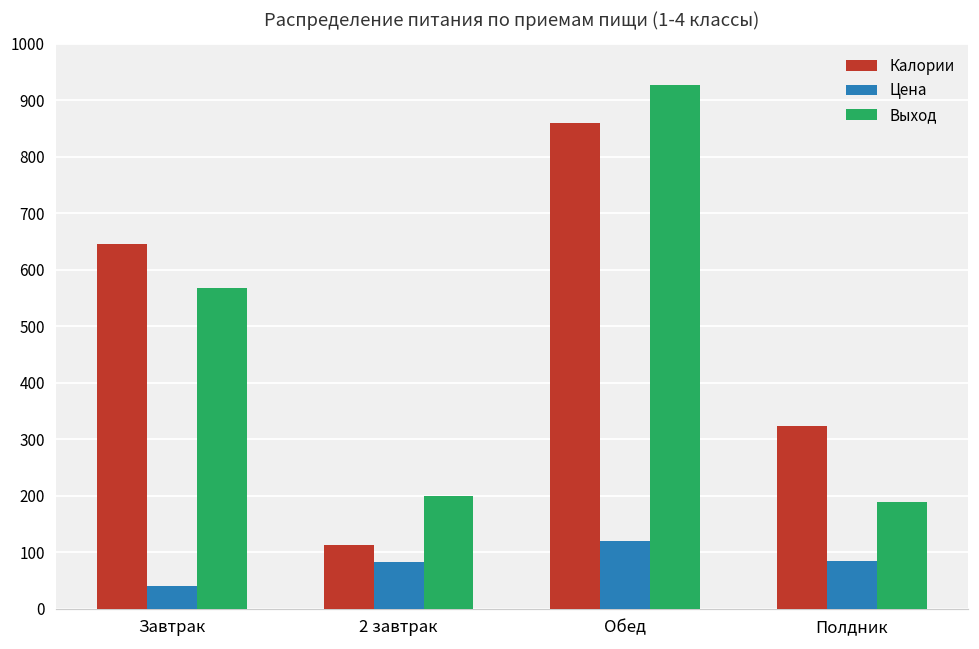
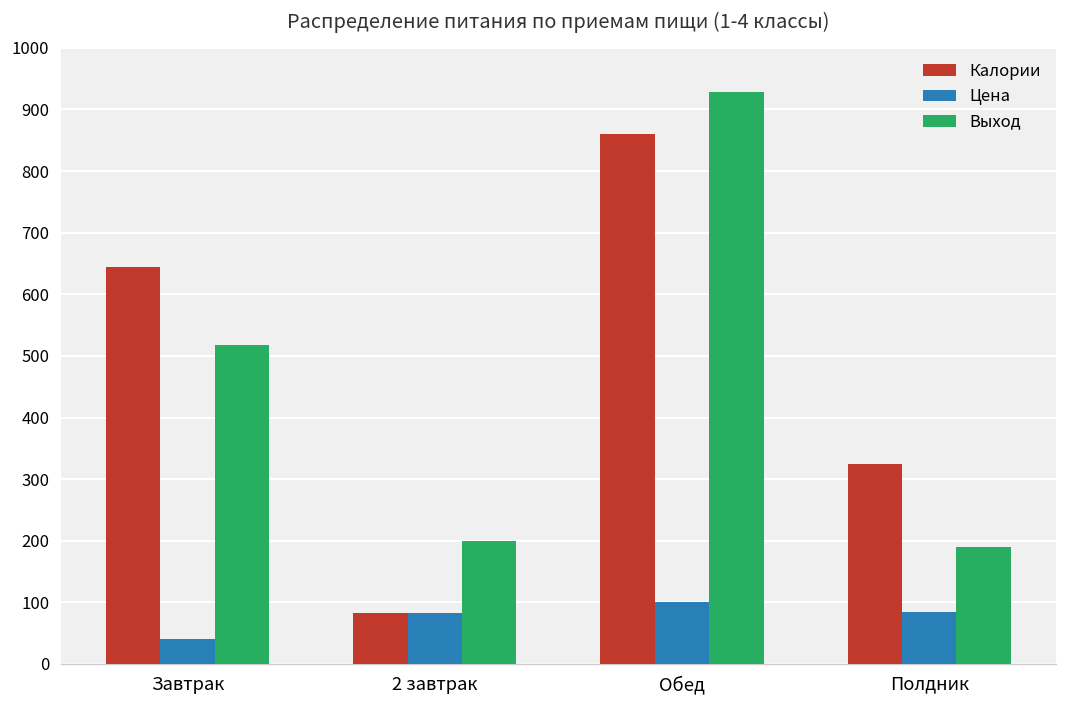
Выход, Завтрак: 570 -> 520
Калории, 2 завтрак: 110 -> 80
Цена, Обед: 120 -> 100
